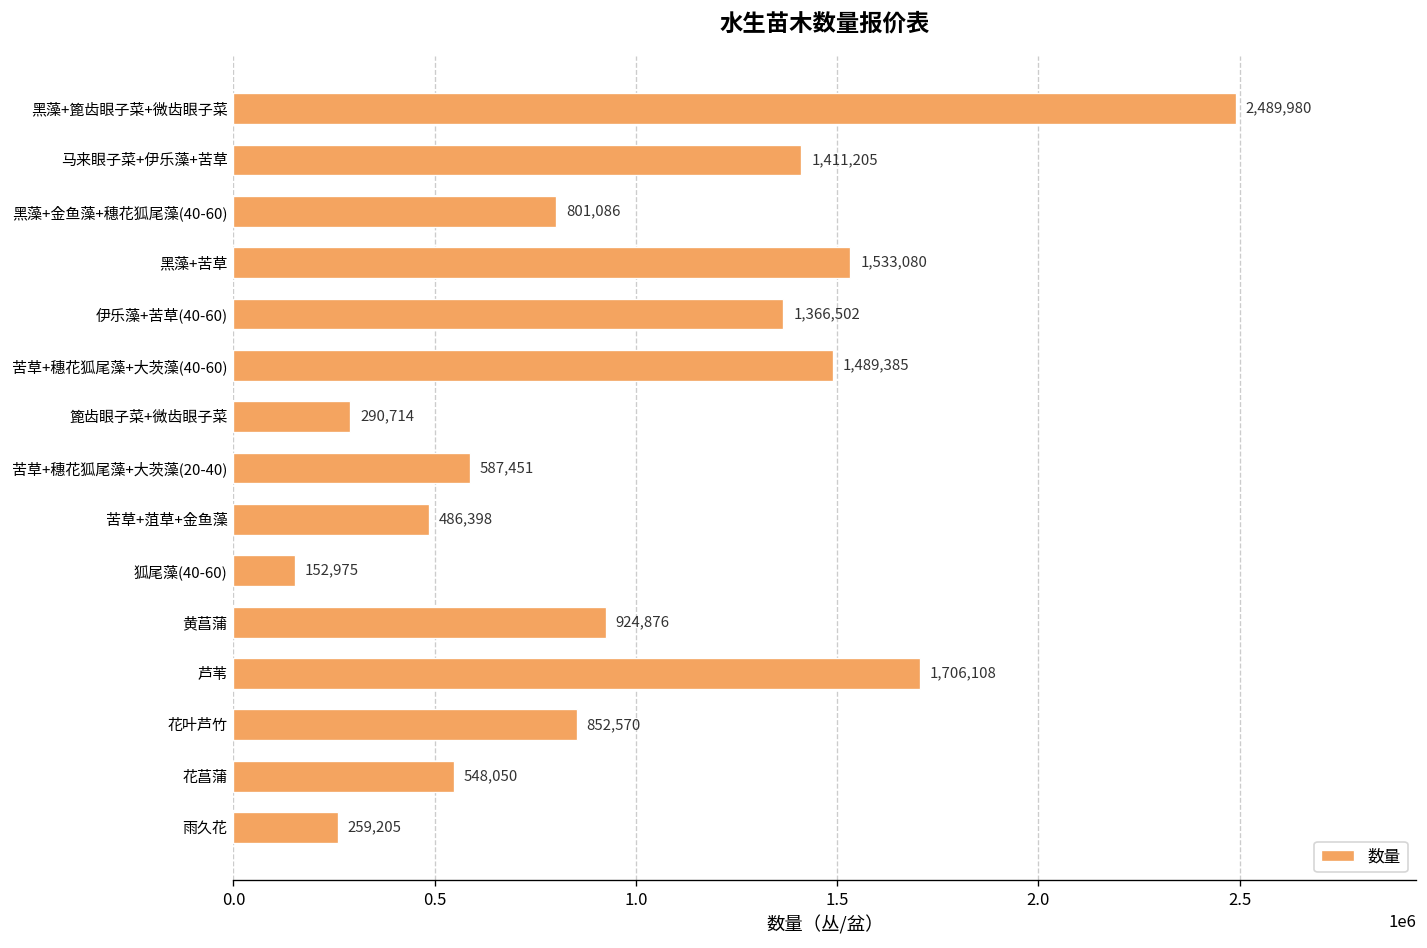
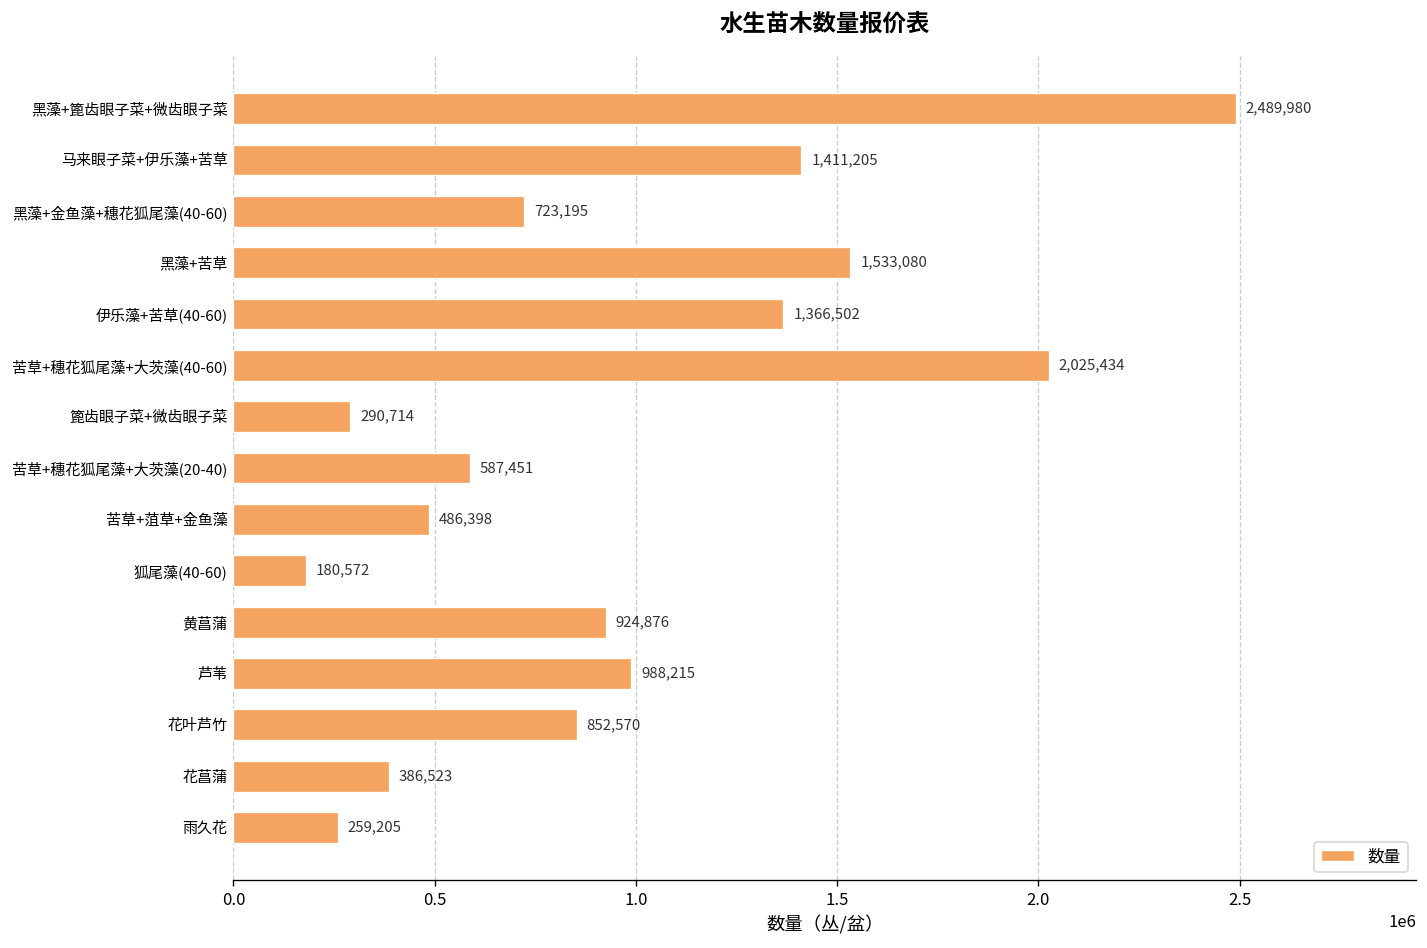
黑藻+金鱼藻+穗花狐尾藻(40-60): 801,086 -> 723,195
苦草+穗花狐尾藻+大茨藻(40-60): 1,489,385 -> 2,025,434
狐尾藻(40-60): 152,975 -> 180,572
芦苇: 1,706,108 -> 988,215
花菖蒲: 548,050 -> 386,523
